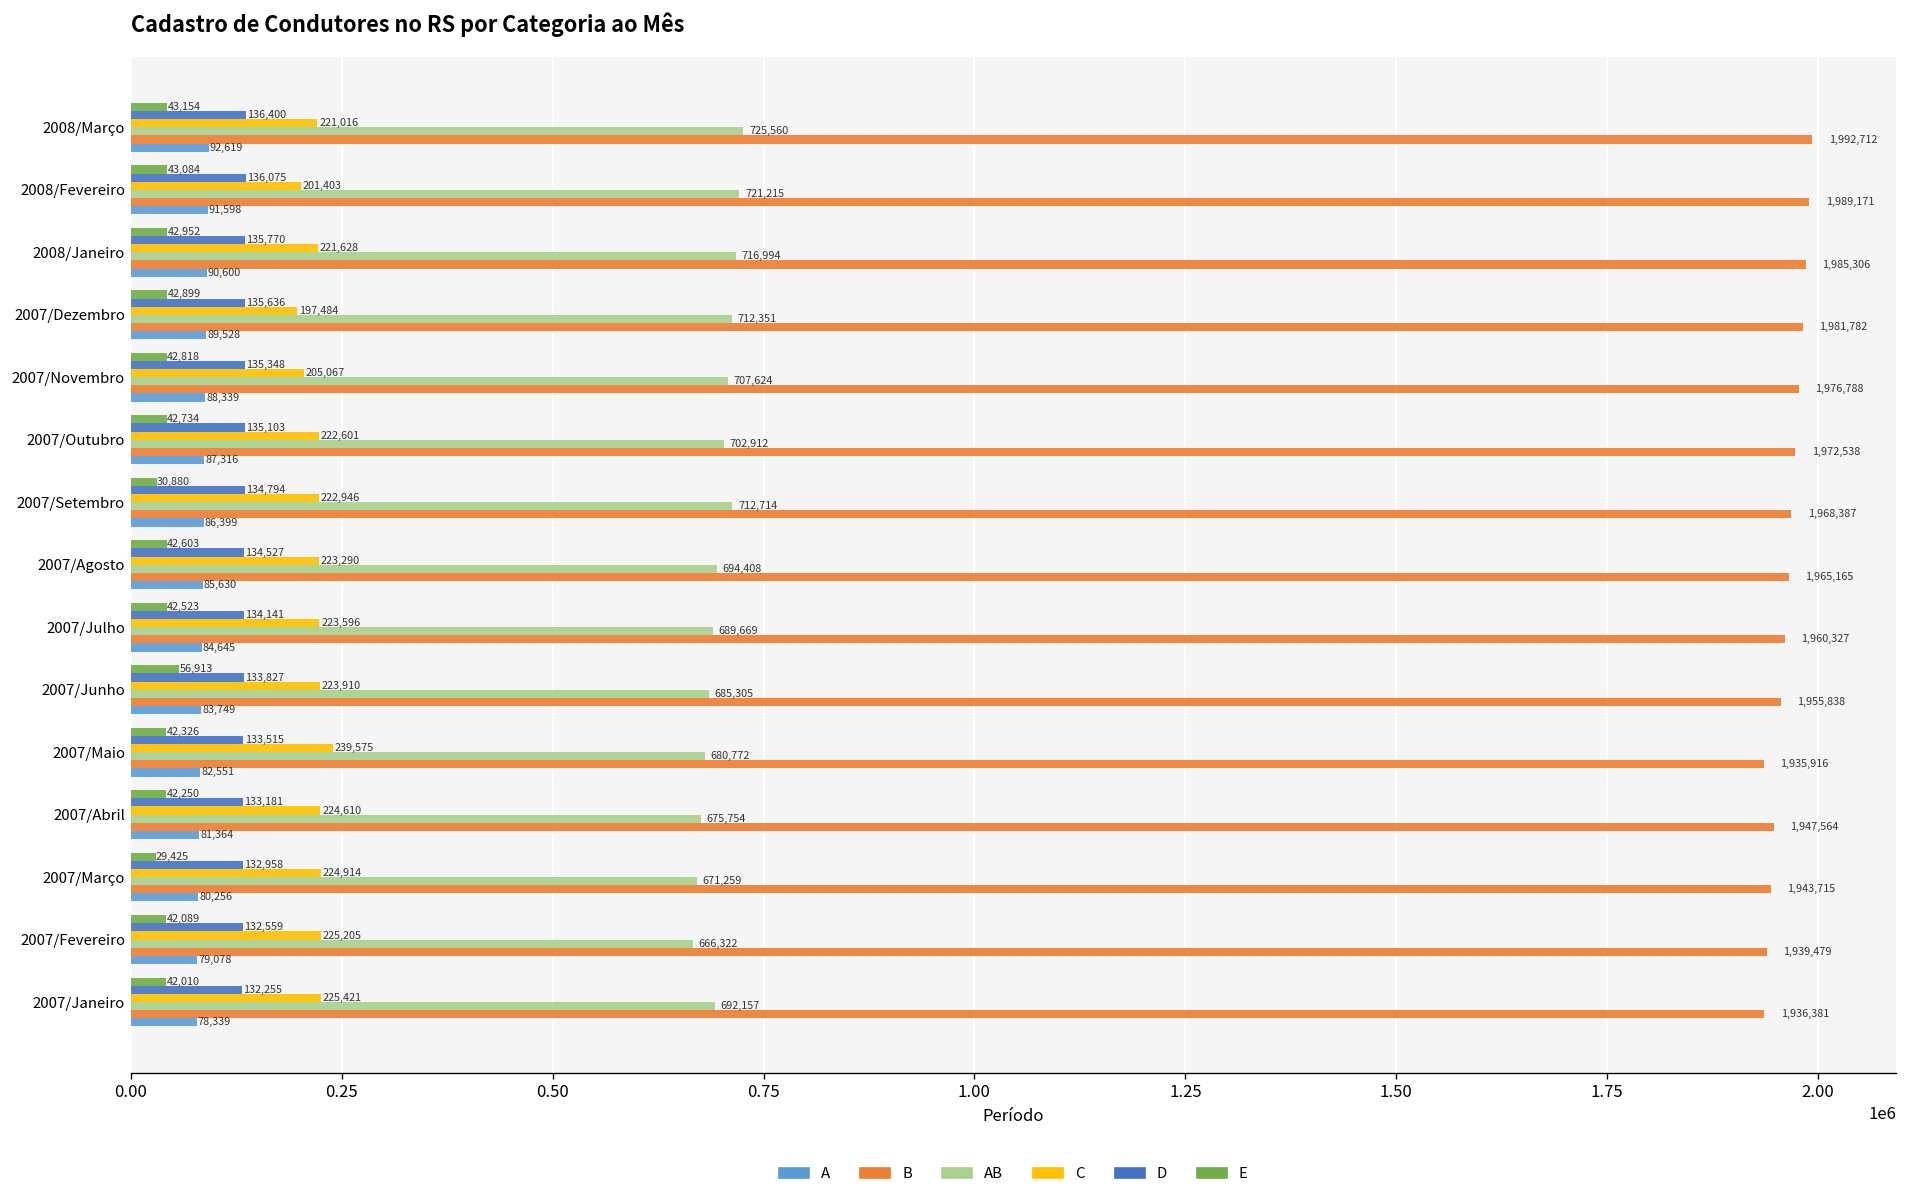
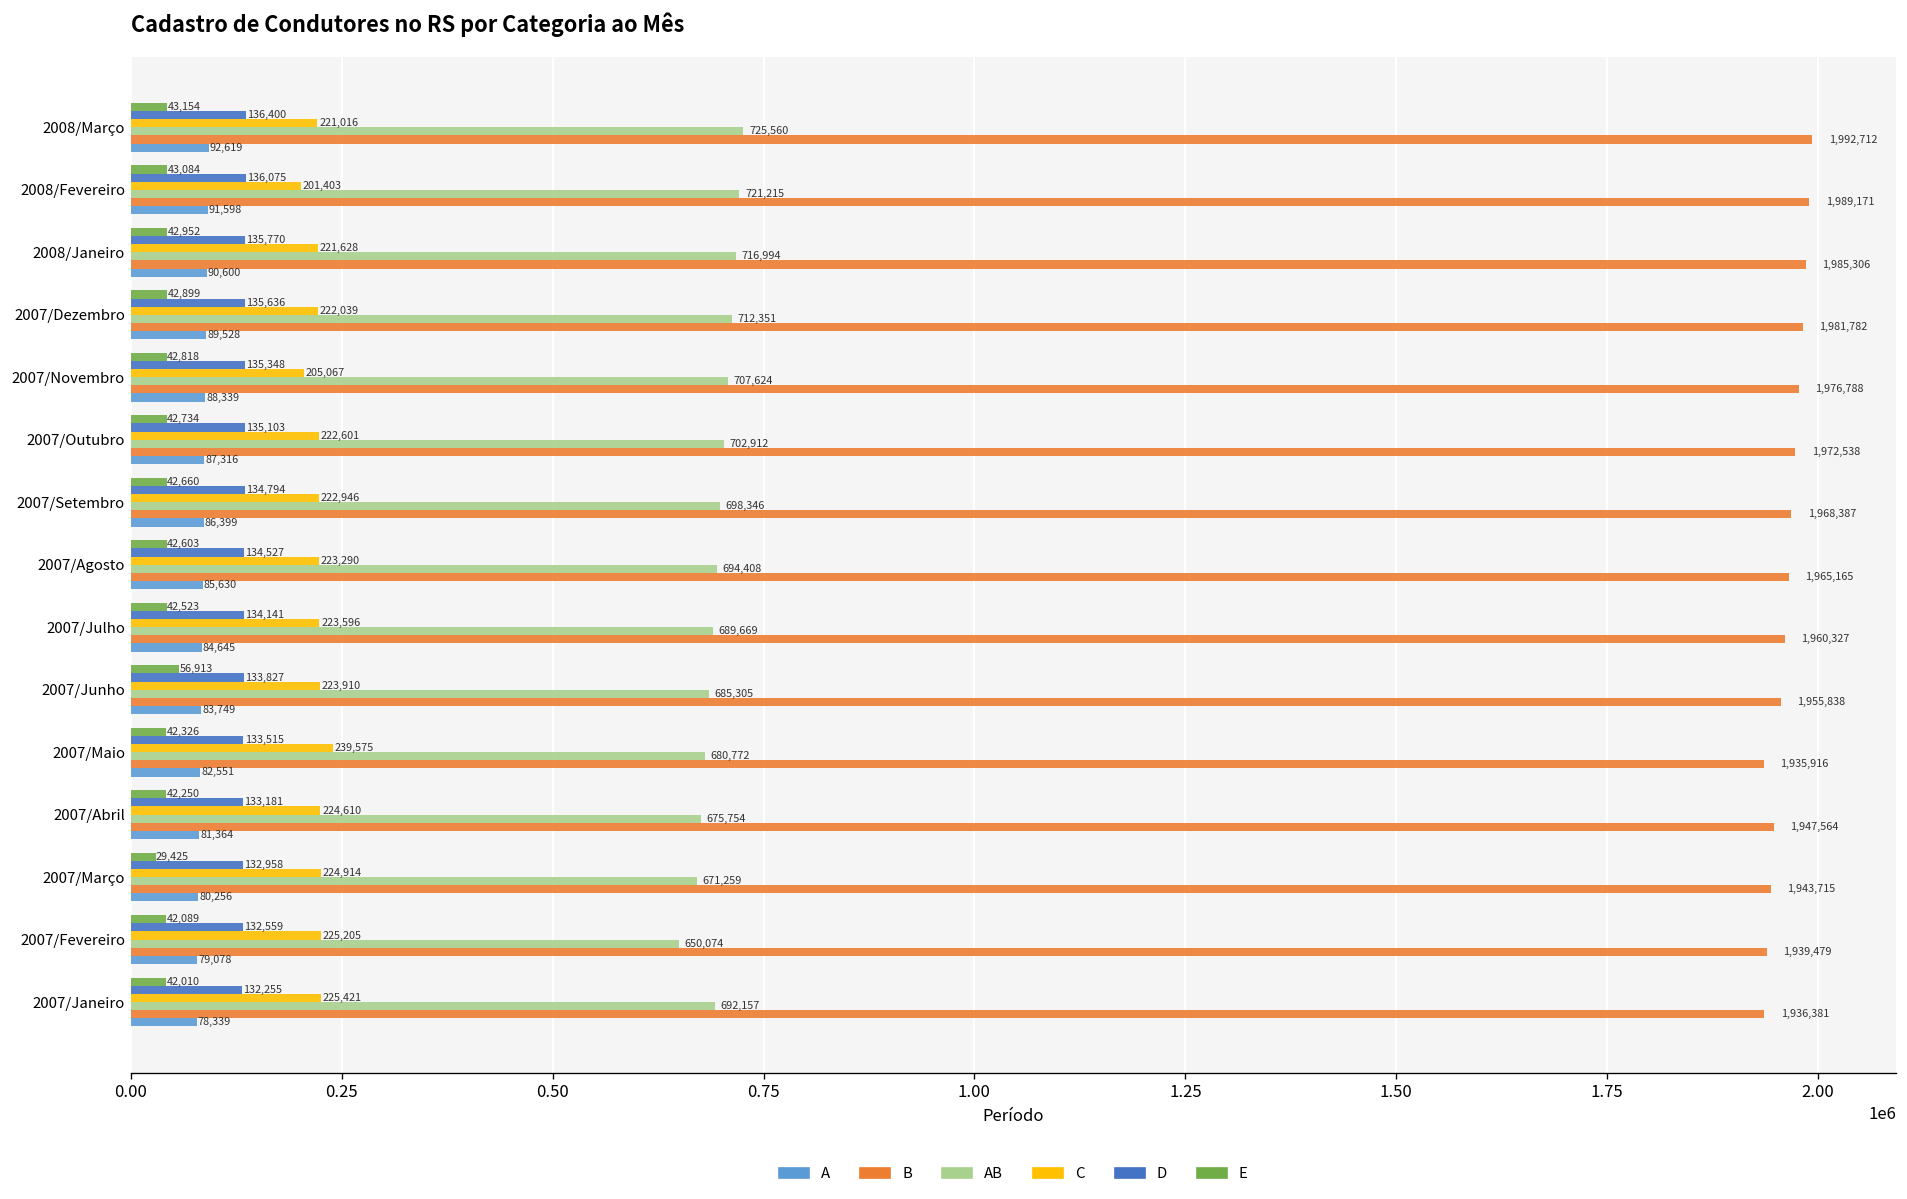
C, 2007/Dezembro: 197,484 -> 222,039
E, 2007/Setembro: 30,880 -> 42,660
AB, 2007/Setembro: 712,714 -> 698,346
AB, 2007/Fevereiro: 666,322 -> 650,074
